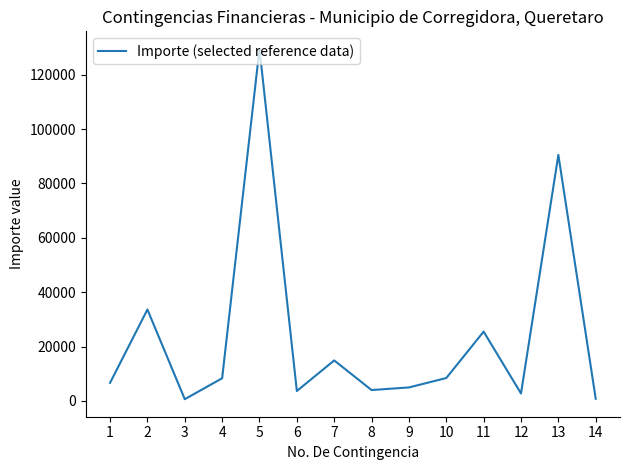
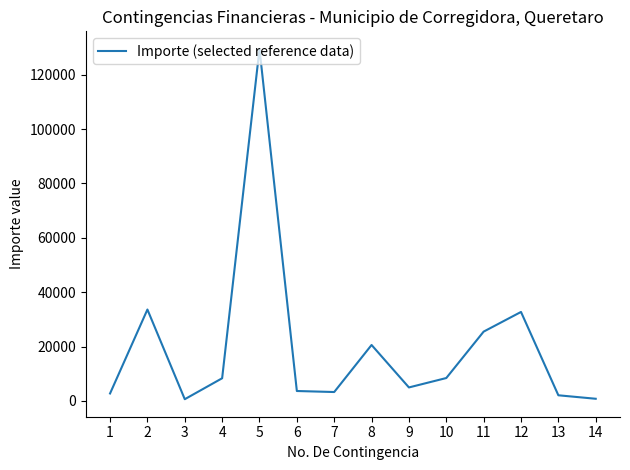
1: 7000 -> 3000
7: 15000 -> 3000
8: 4000 -> 21000
12: 3000 -> 33000
13: 91000 -> 2000
